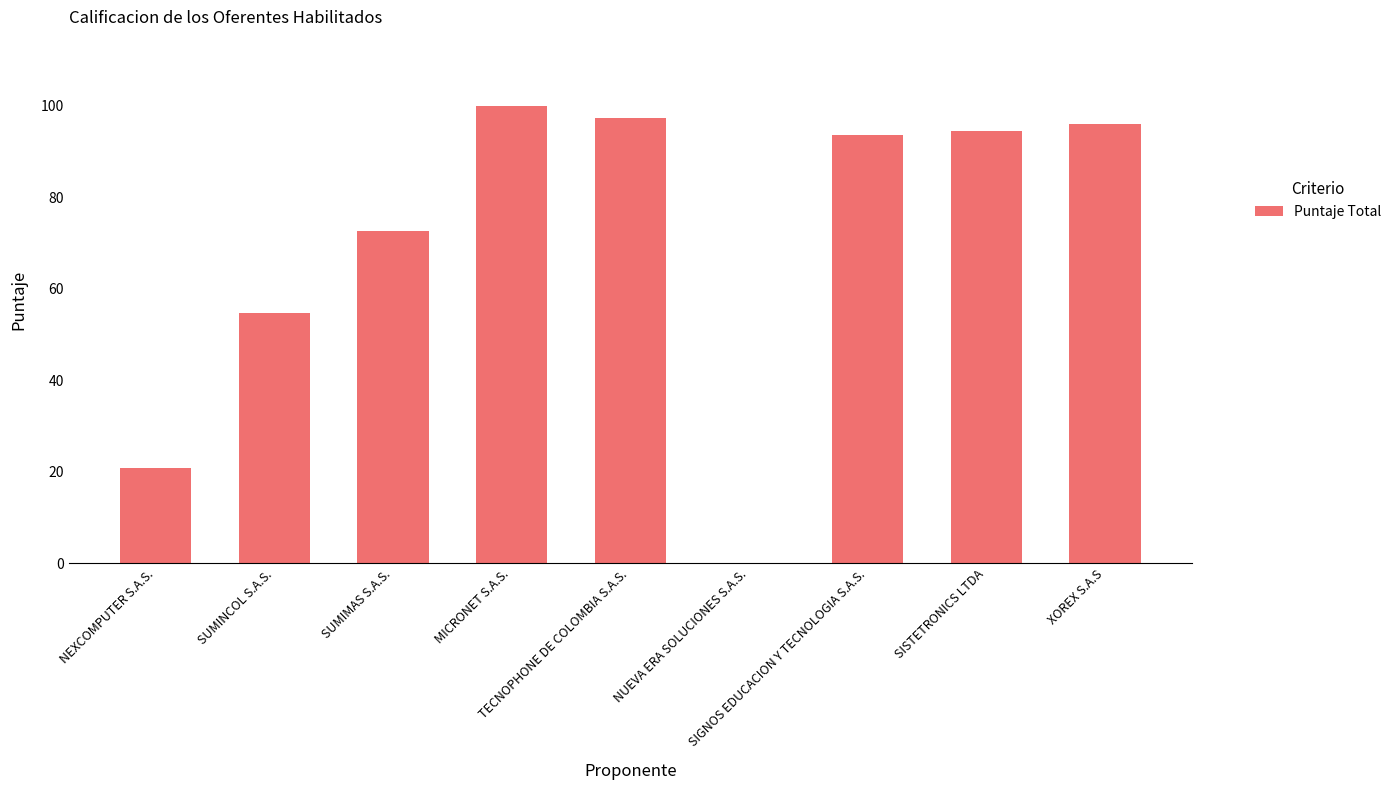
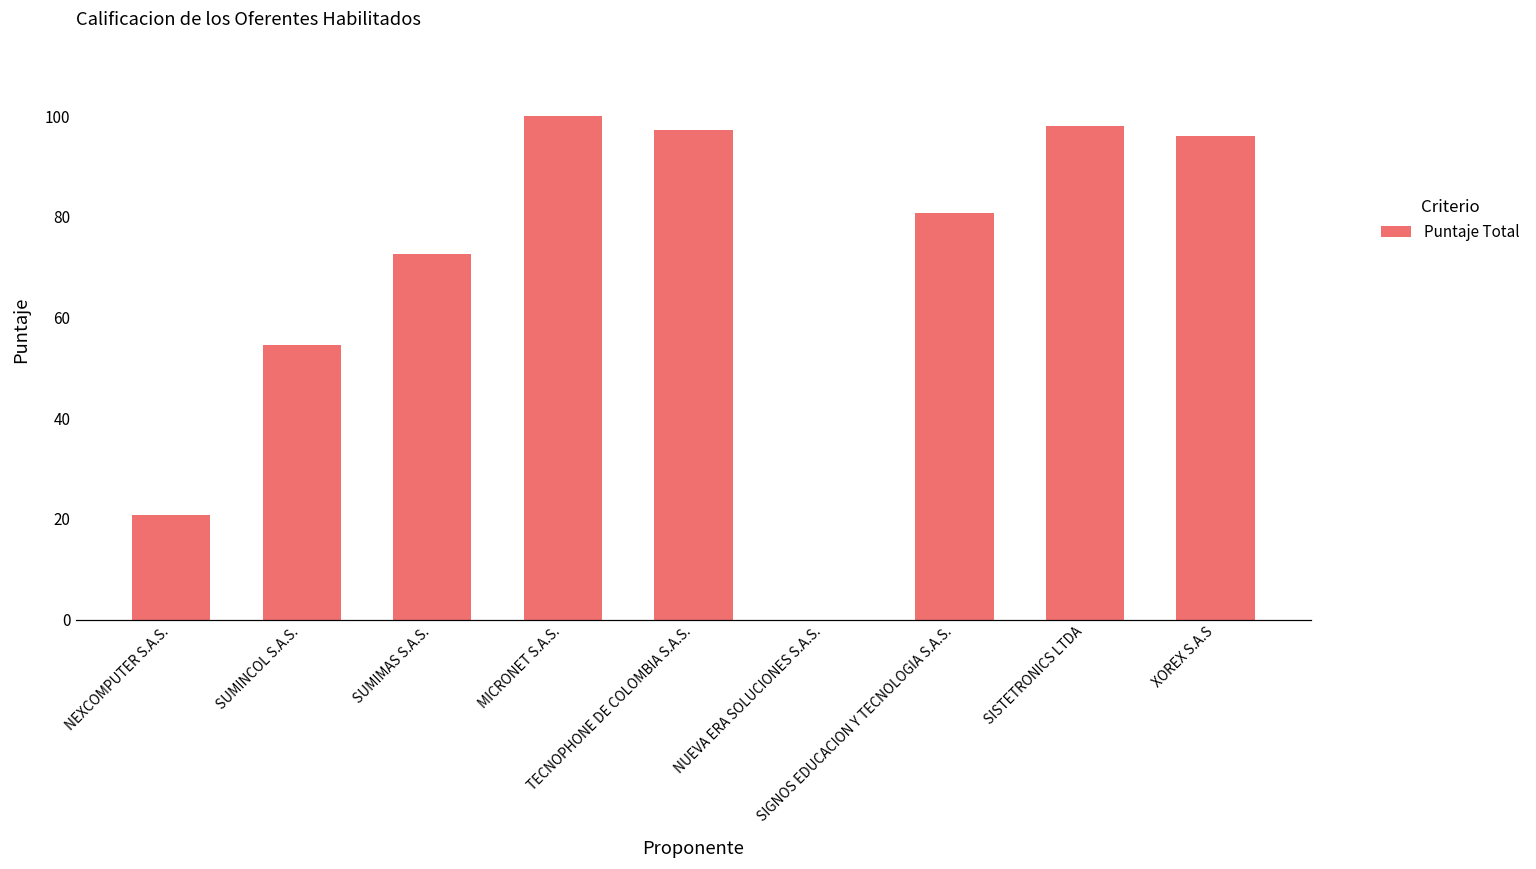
SIGNOS EDUCACION Y TECNOLOGIA S.A.S.: 94 -> 81
SISTETRONICS LTDA: 94 -> 98
